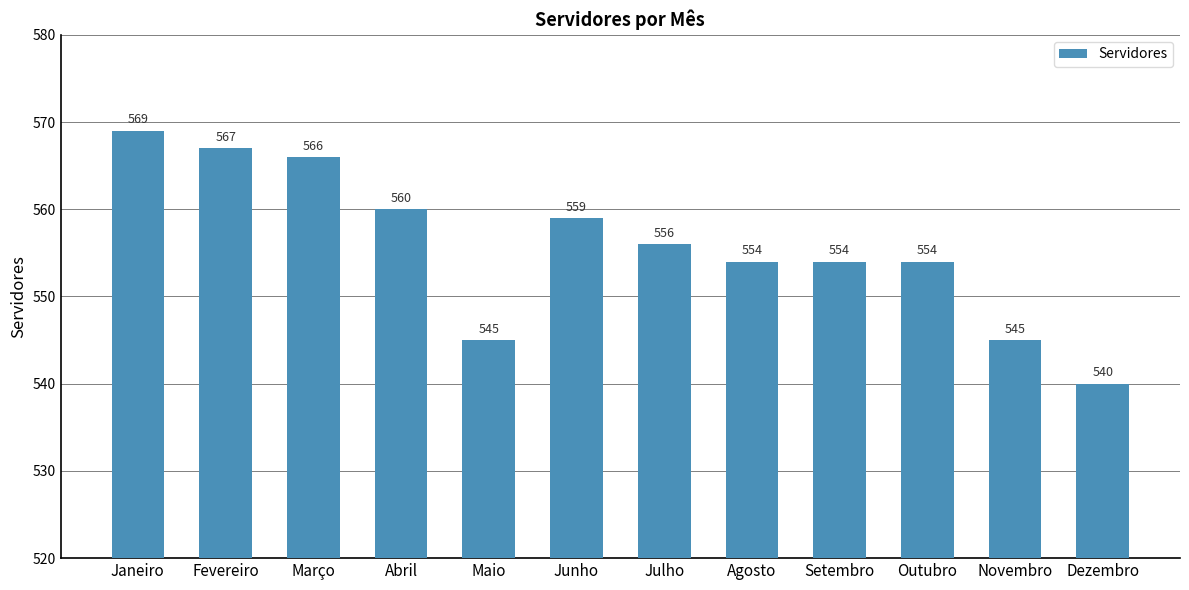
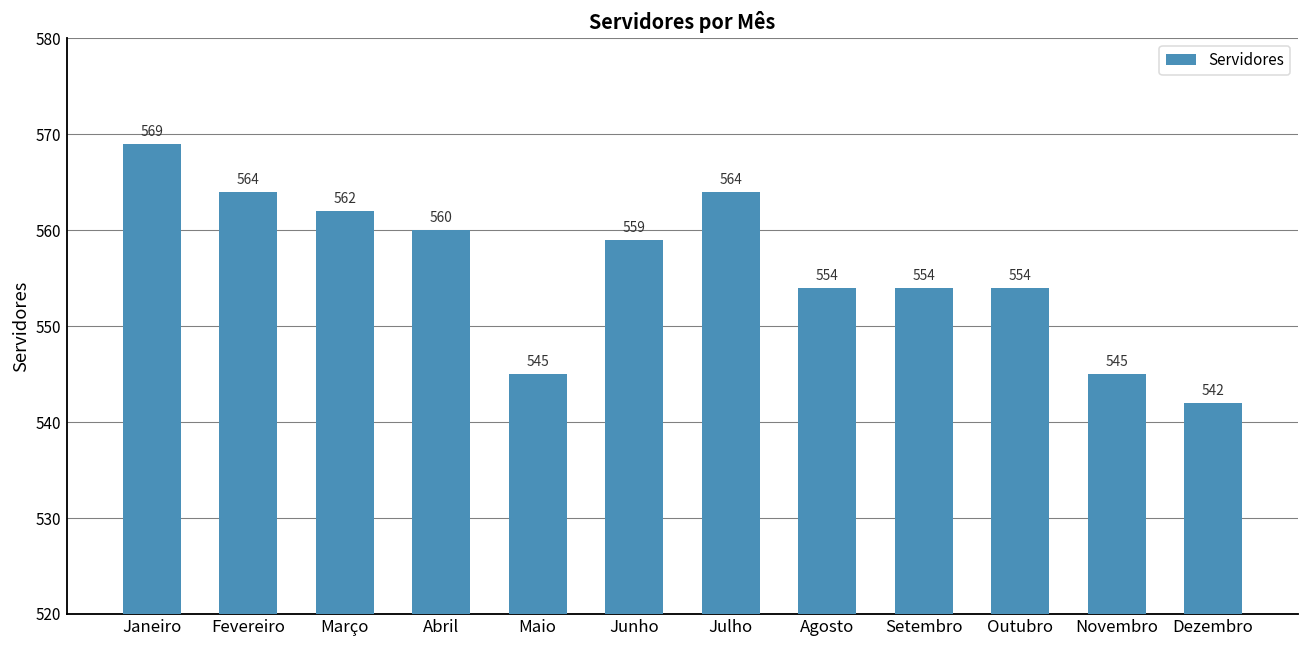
Fevereiro: 567 -> 564
Março: 566 -> 562
Julho: 556 -> 564
Dezembro: 540 -> 542
